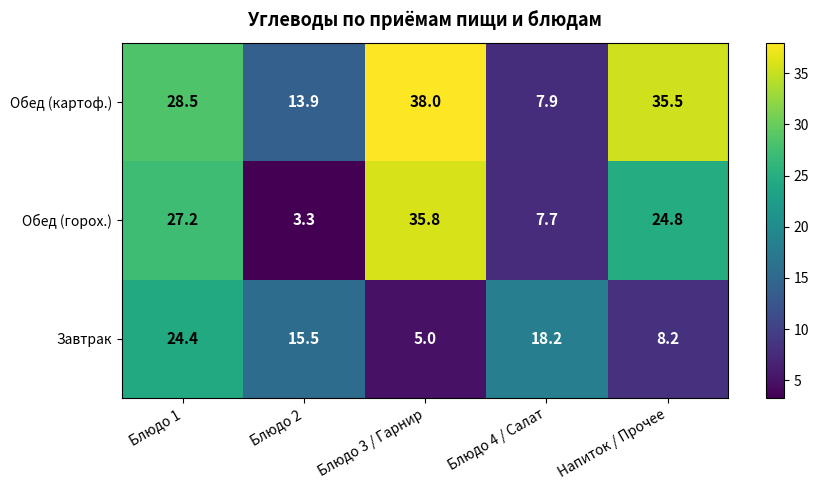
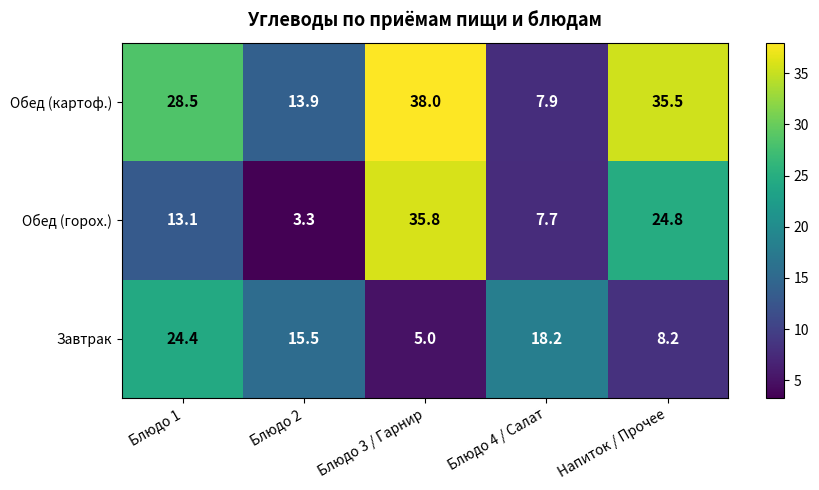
Обед (горох.), Блюдо 1: 27.2 -> 13.1
